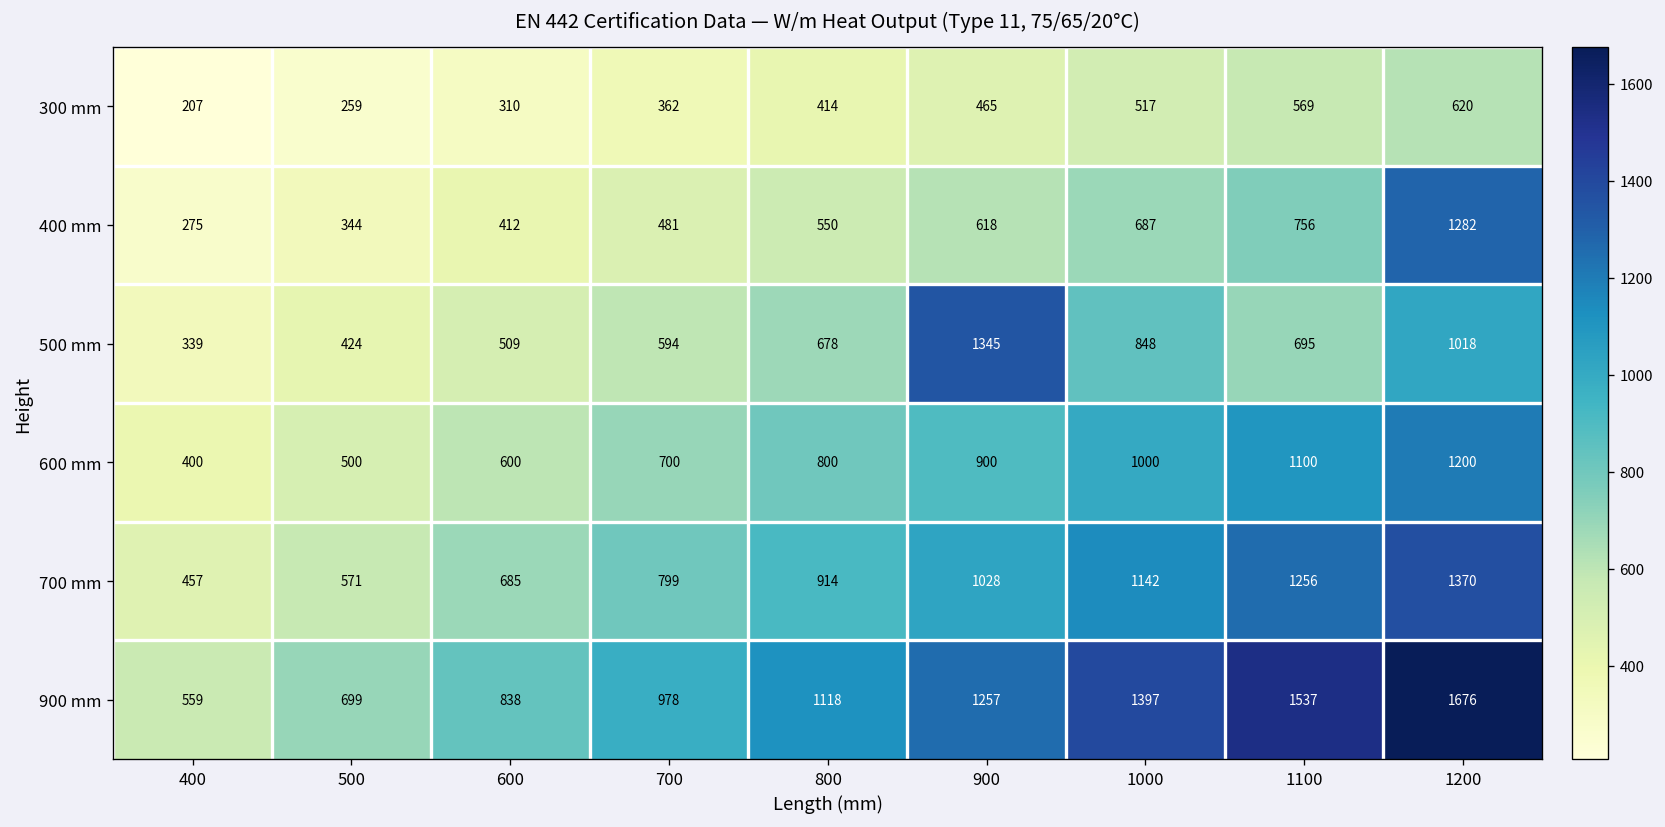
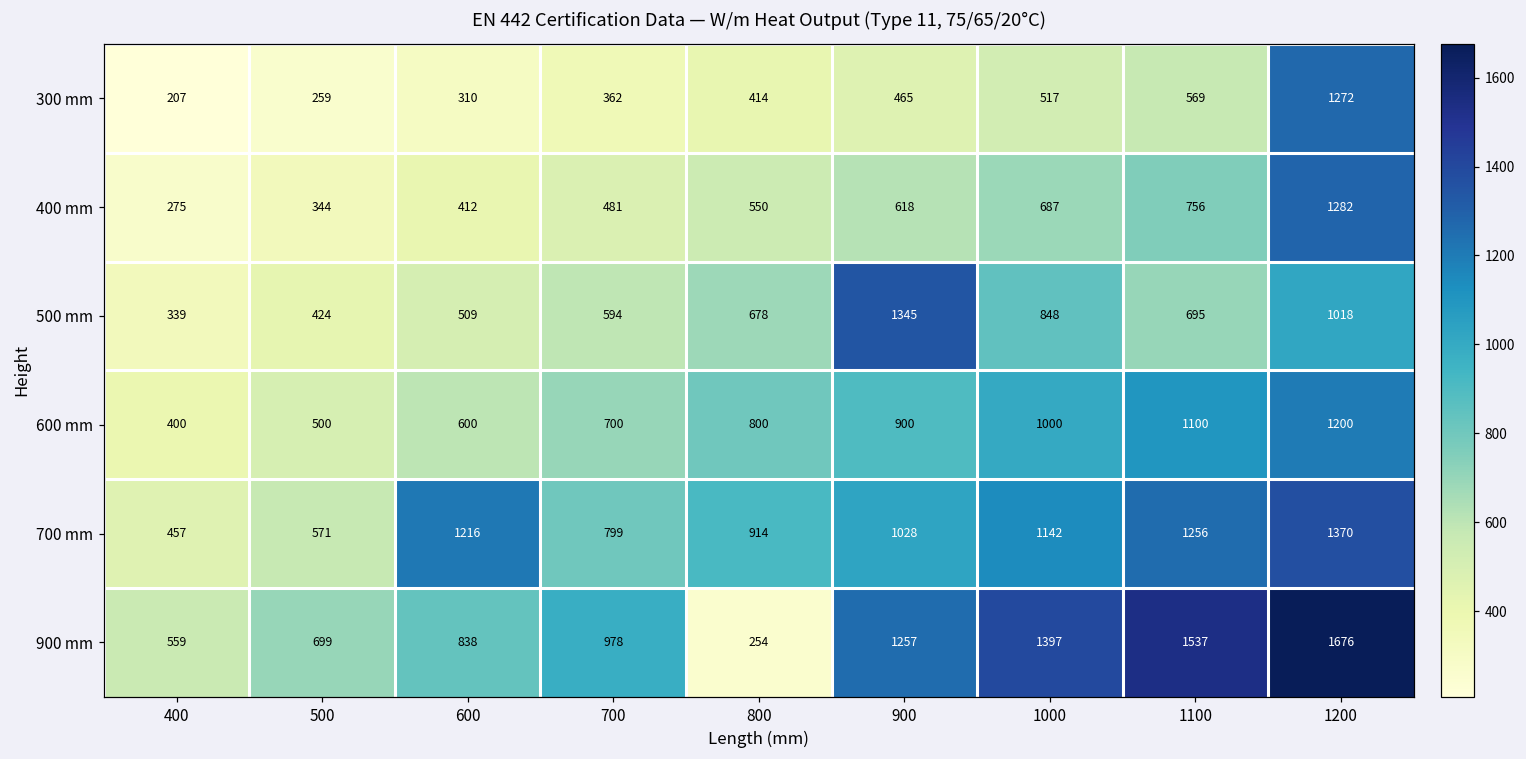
300 mm, 1200: 620 -> 1272
700 mm, 600: 685 -> 1216
900 mm, 800: 1118 -> 254
